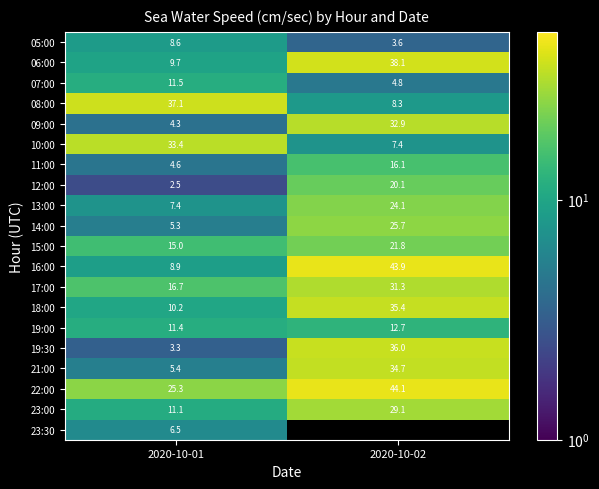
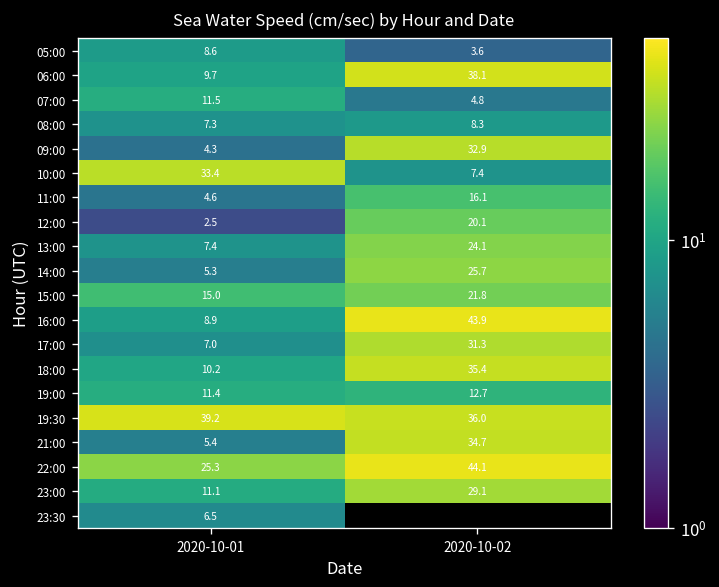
08:00, 2020-10-01: 37.1 -> 7.3
17:00, 2020-10-01: 16.7 -> 7.0
19:30, 2020-10-01: 3.3 -> 39.2
